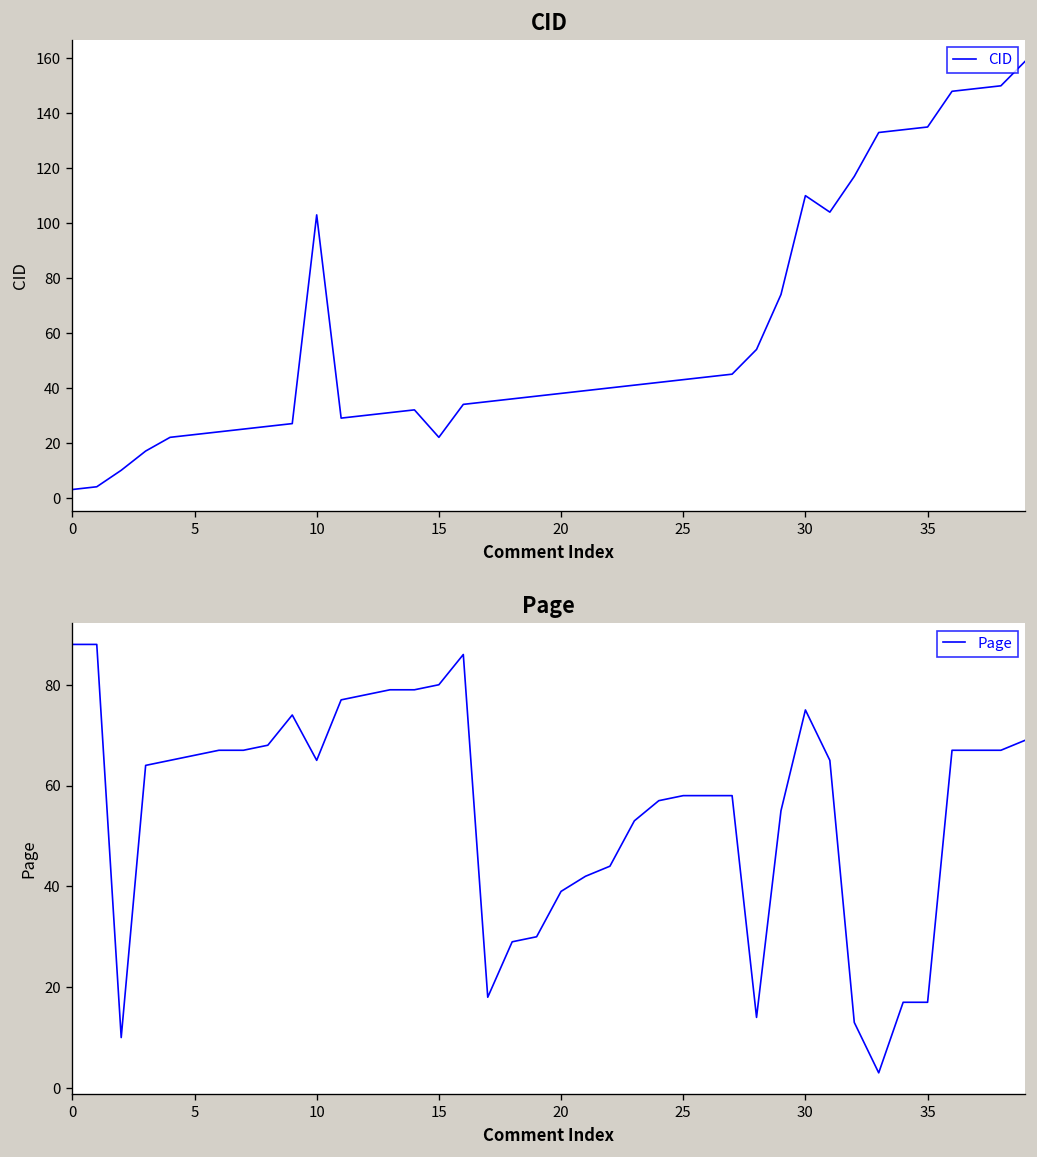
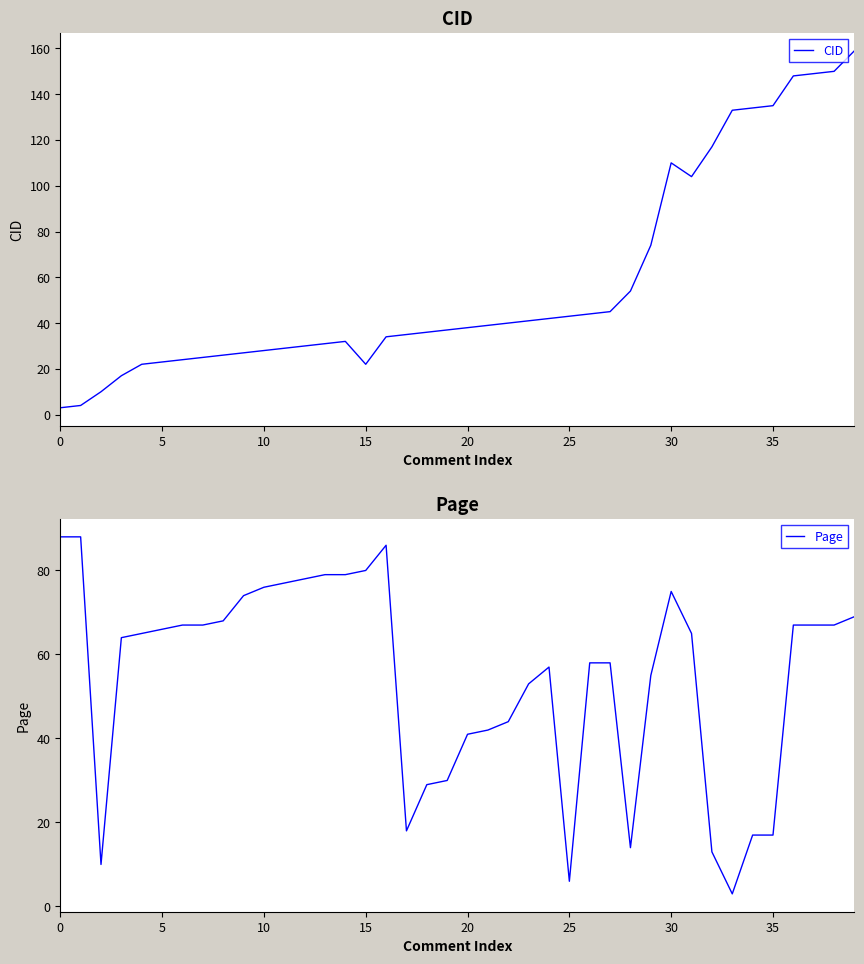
CID, 10: 103 -> 28
Page, 10: 65 -> 76
Page, 20: 39 -> 41
Page, 25: 58 -> 6
